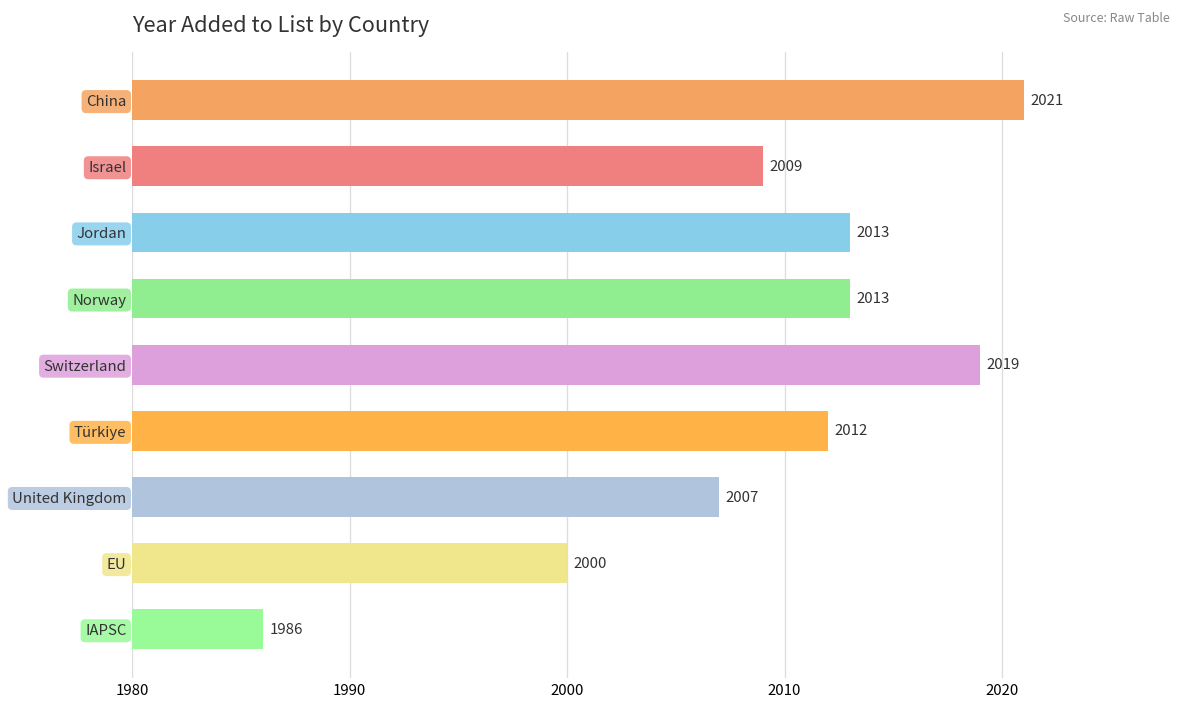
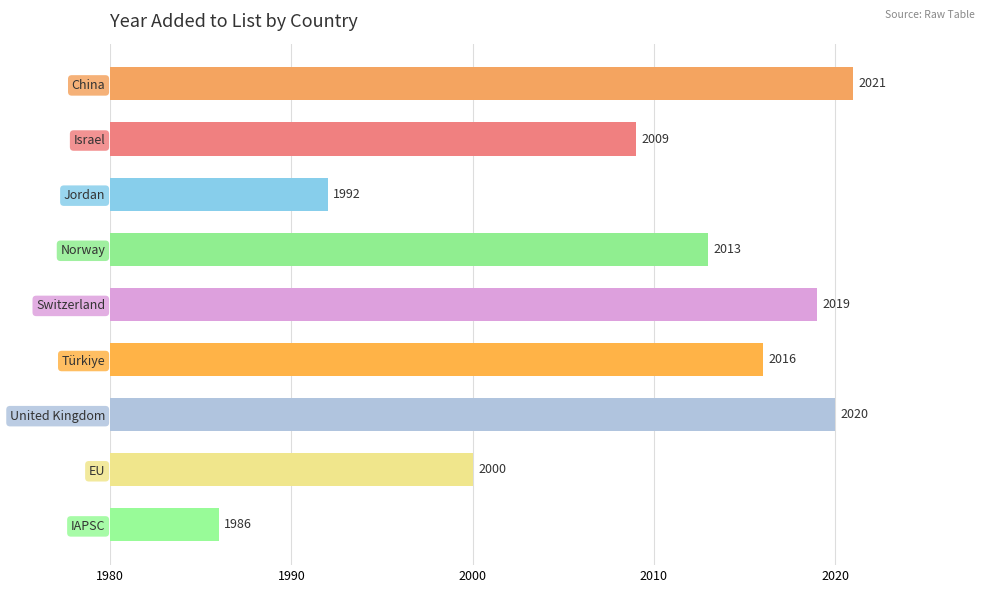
Jordan: 2013 -> 1992
Türkiye: 2012 -> 2016
United Kingdom: 2007 -> 2020
